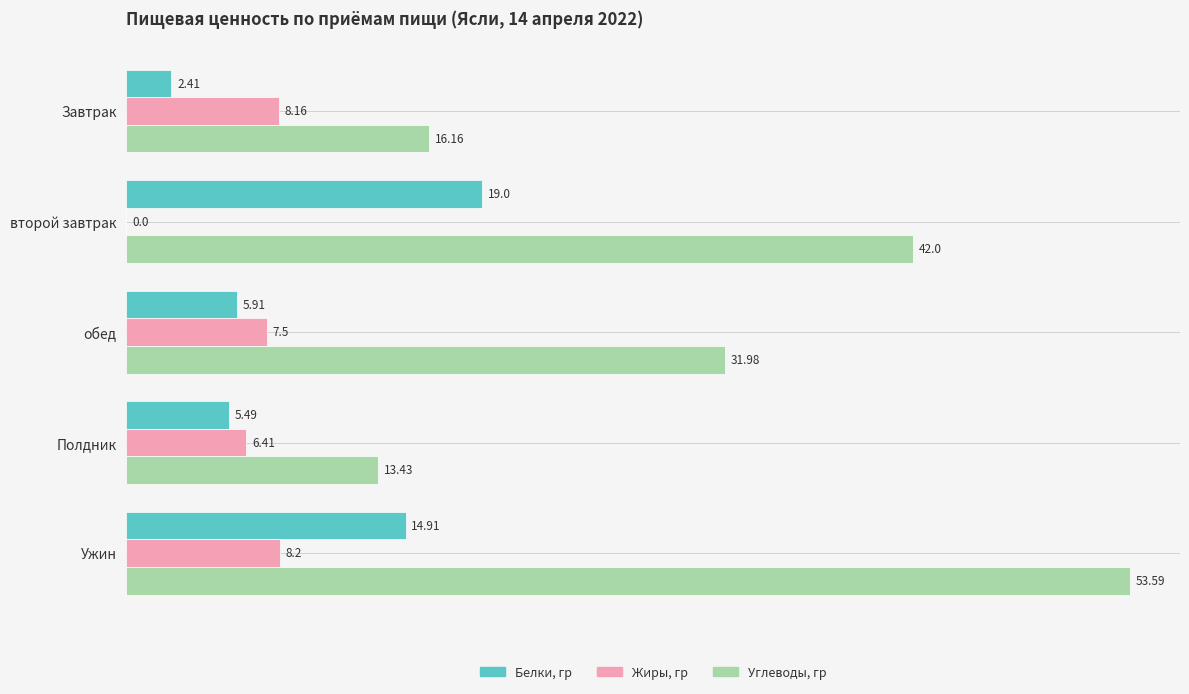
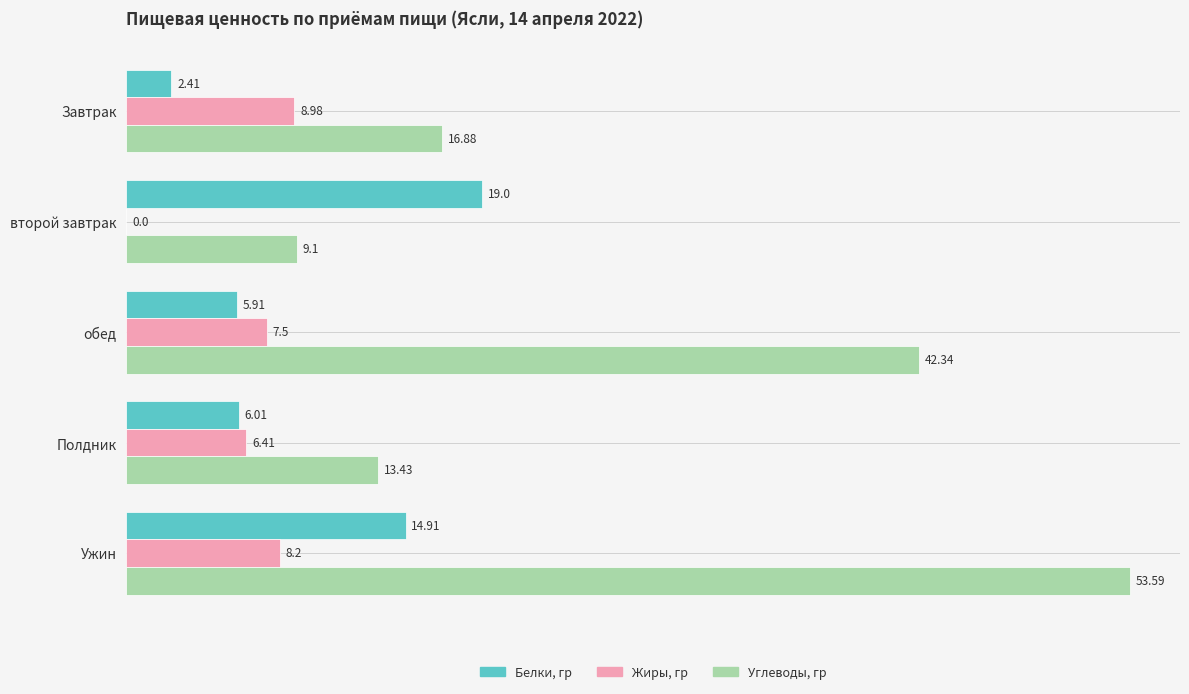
Жиры, гр, Завтрак: 8.16 -> 8.98
Углеводы, гр, Завтрак: 16.16 -> 16.88
Углеводы, гр, второй завтрак: 42.0 -> 9.1
Углеводы, гр, обед: 31.98 -> 42.34
Белки, гр, Полдник: 5.49 -> 6.01
